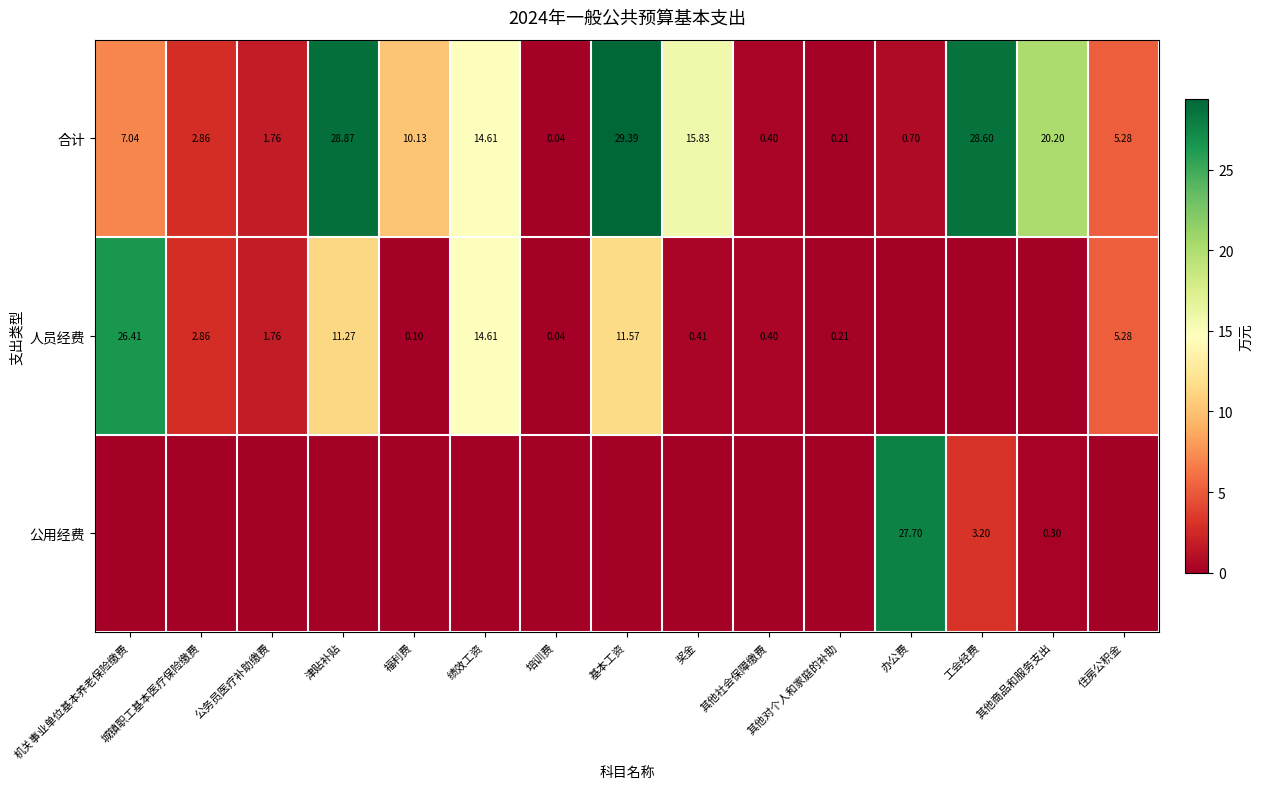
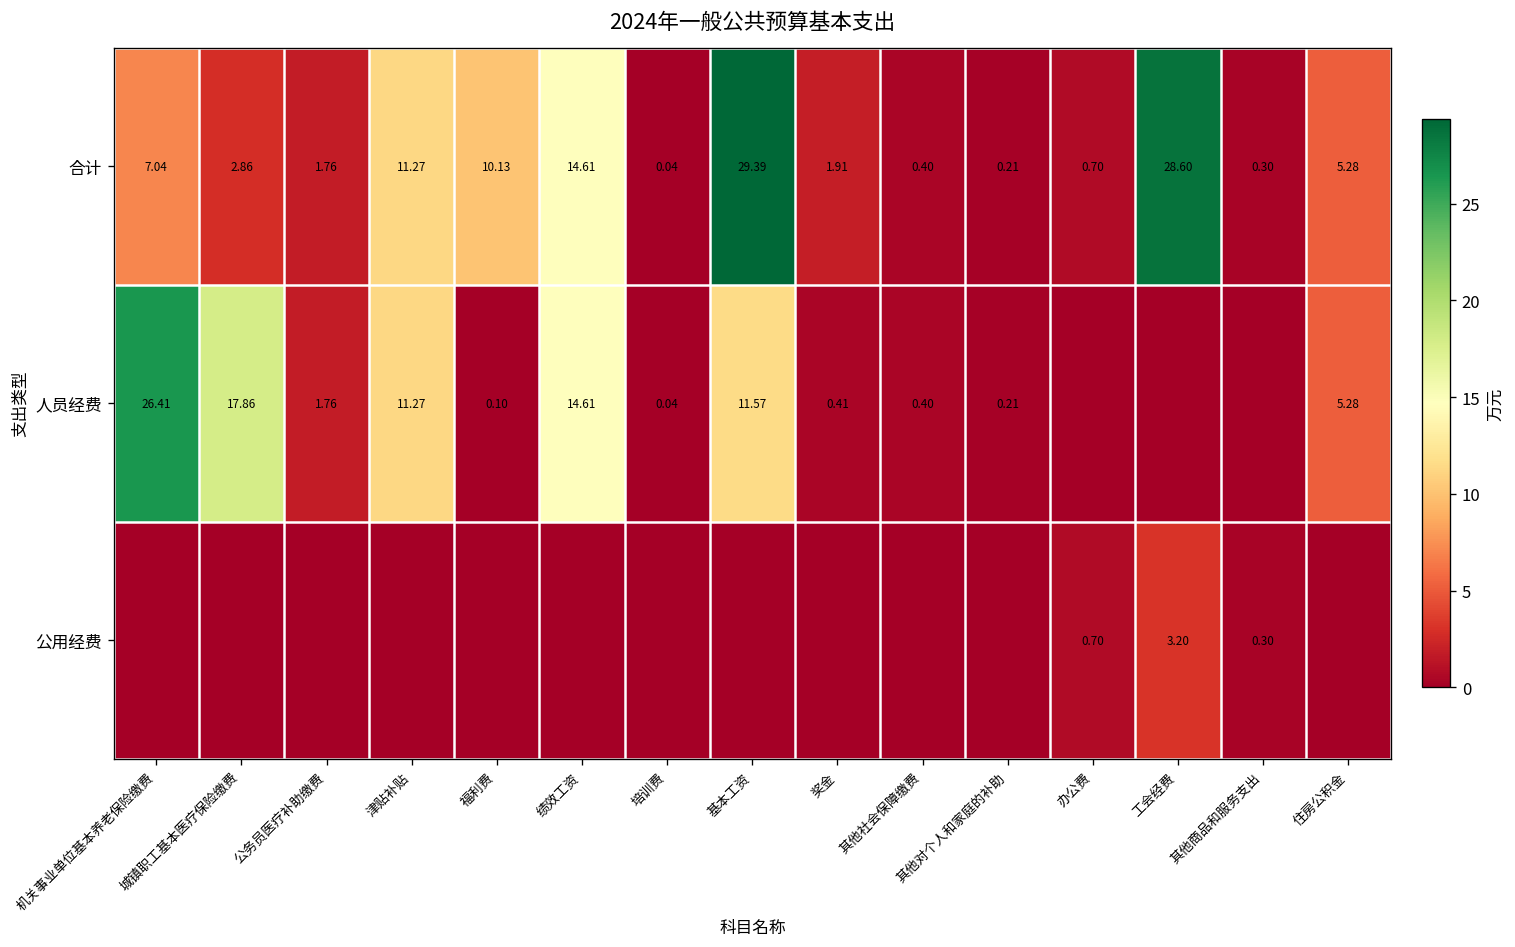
合计, 津贴补贴: 28.87 -> 11.27
合计, 奖金: 15.83 -> 1.91
合计, 其他商品和服务支出: 20.20 -> 0.30
人员经费, 城镇职工基本医疗保险缴费: 2.86 -> 17.86
公用经费, 办公费: 27.70 -> 0.70
